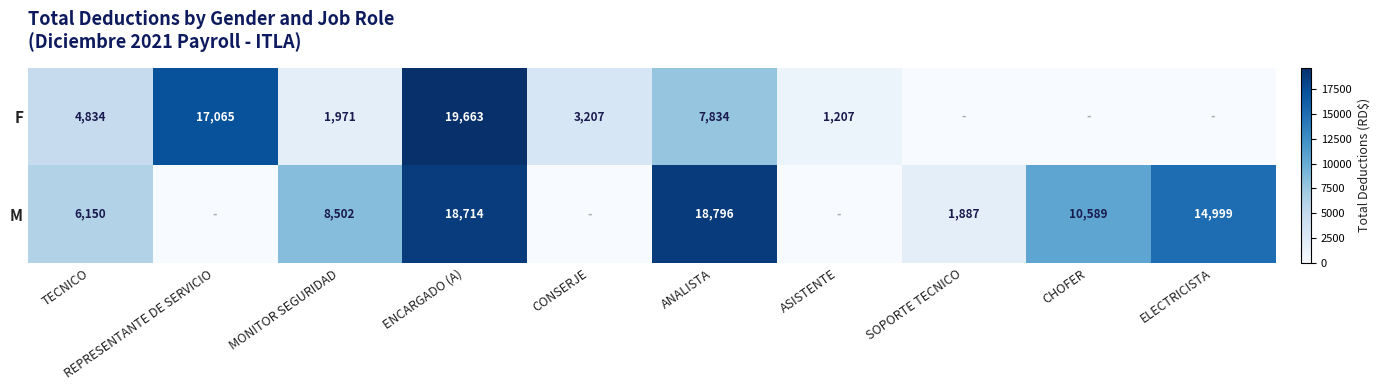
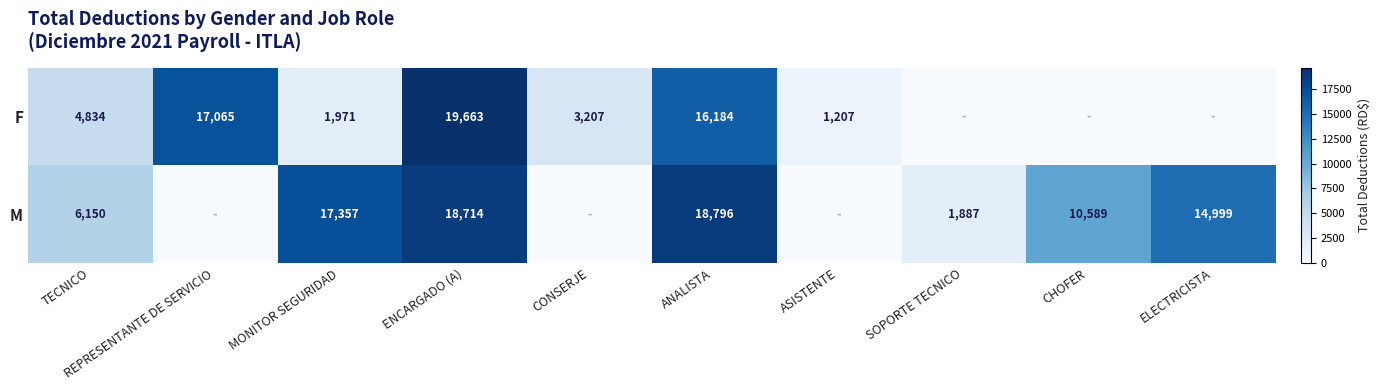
F, ANALISTA: 7,834 -> 16,184
M, MONITOR SEGURIDAD: 8,502 -> 17,357
